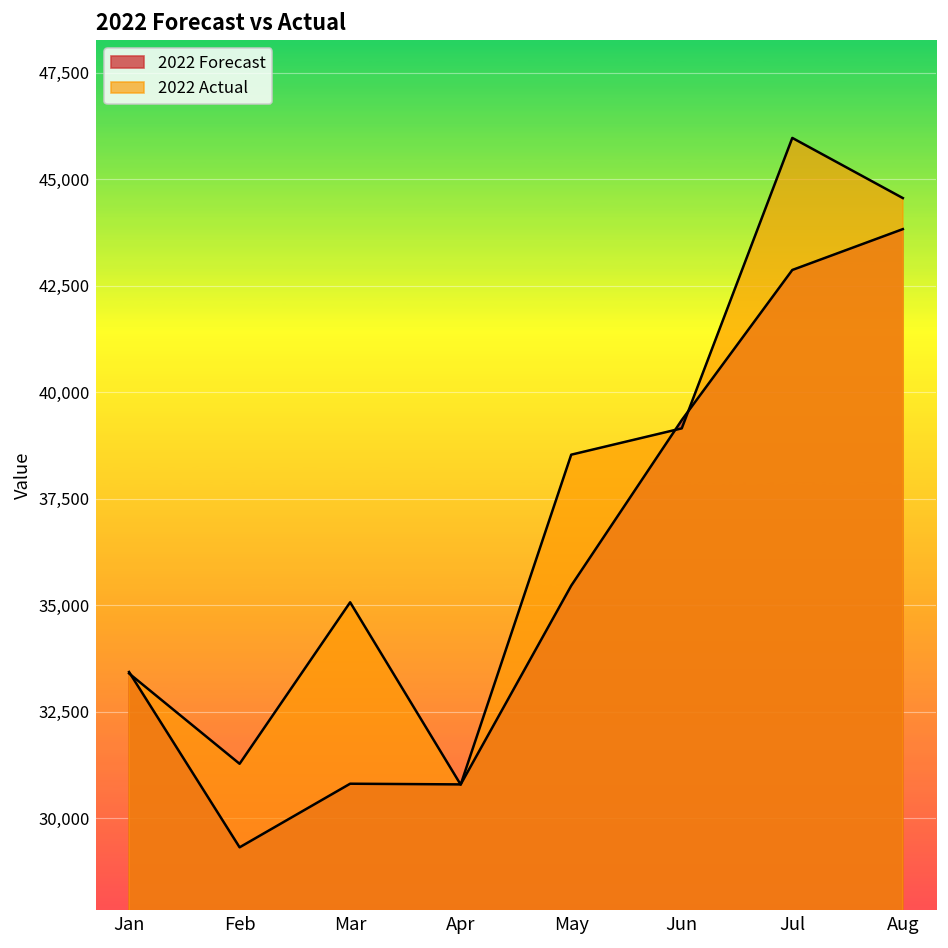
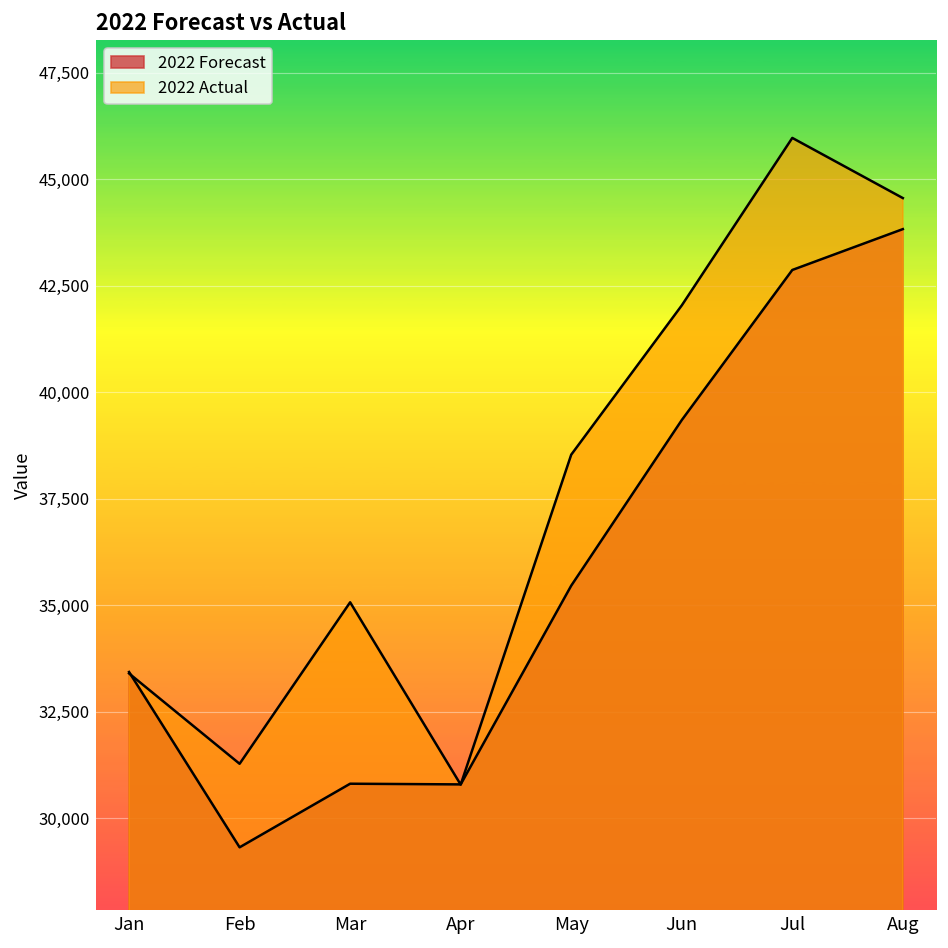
2022 Actual, Jun: 39,200 -> 42,000
